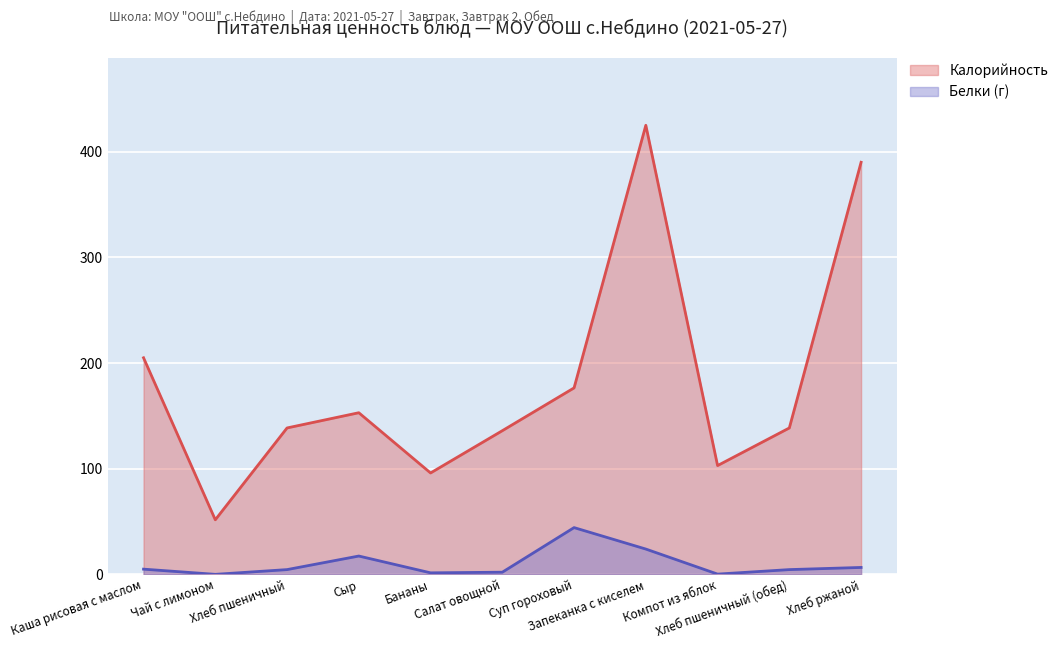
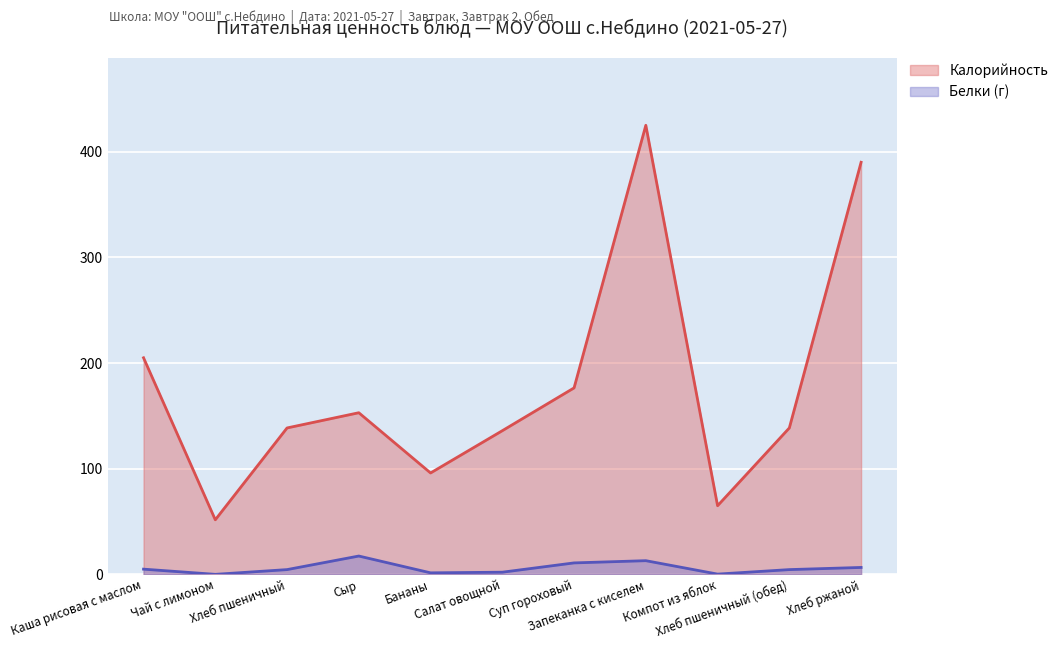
Белки (г), Суп гороховый: 44 -> 11
Белки (г), Запеканка с киселем: 24 -> 13
Калорийность, Компот из яблок: 103 -> 65
